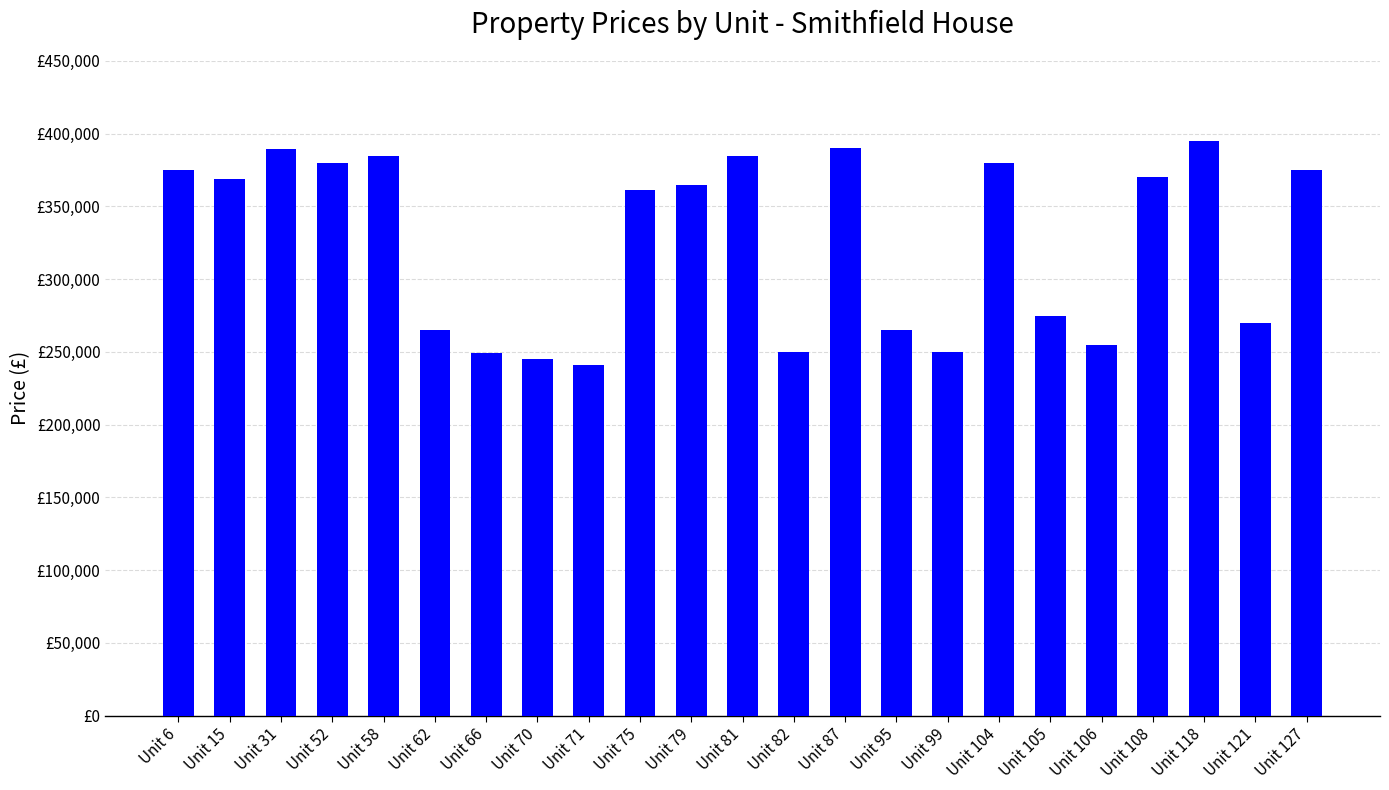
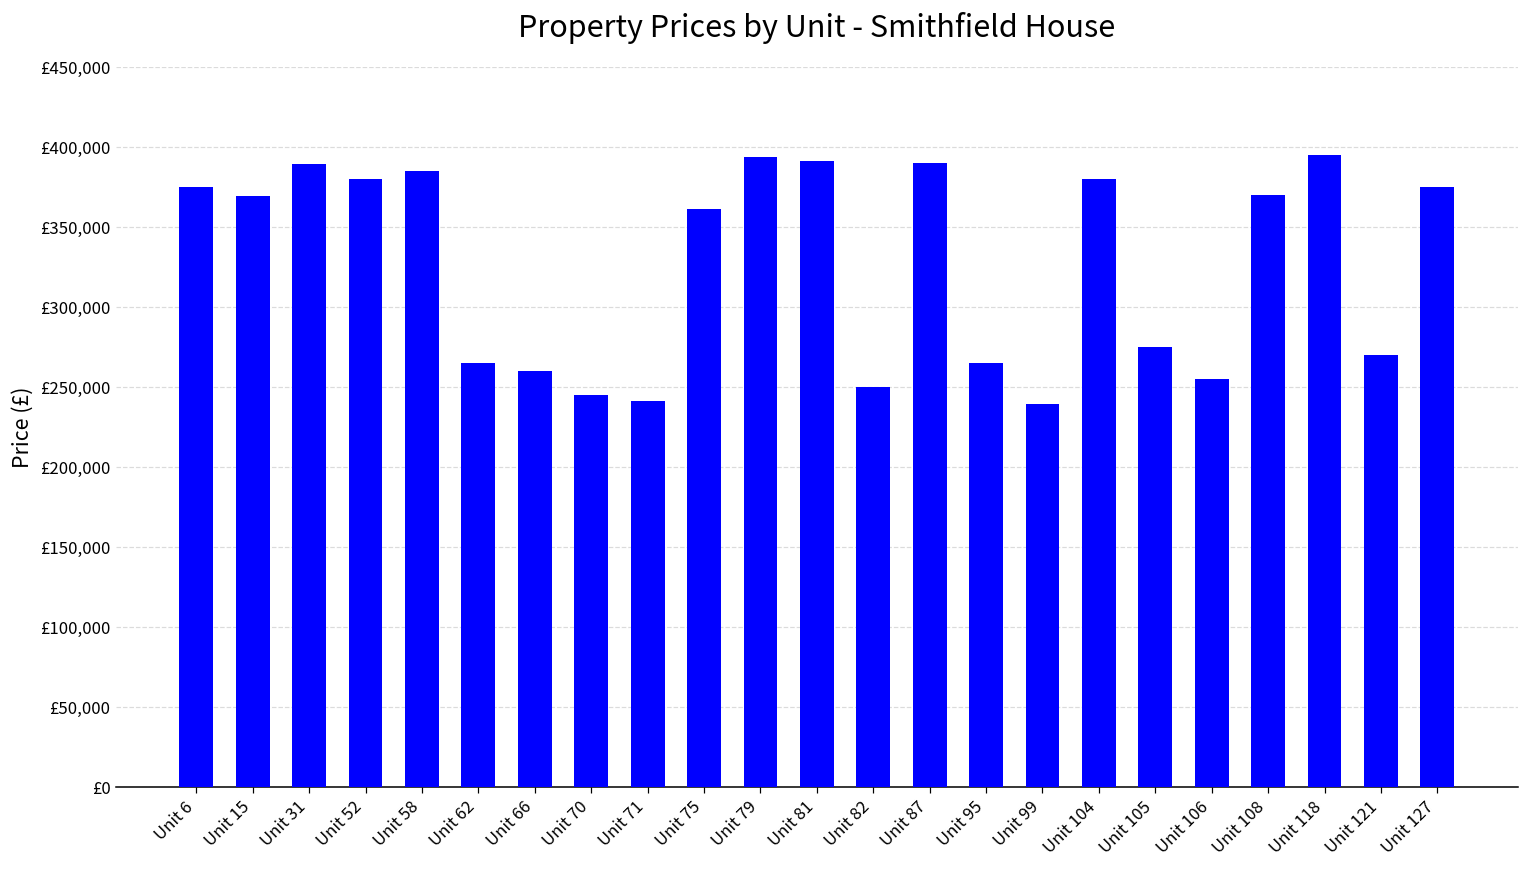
Unit 66: £249,000 -> £260,000
Unit 79: £365,000 -> £394,000
Unit 81: £385,000 -> £391,000
Unit 99: £250,000 -> £239,000
